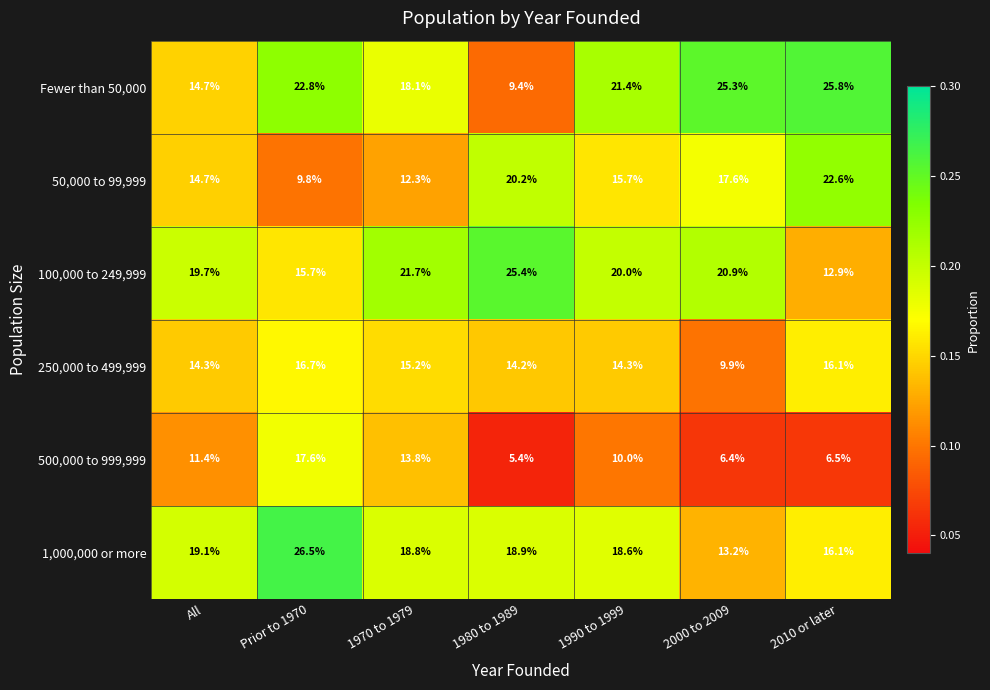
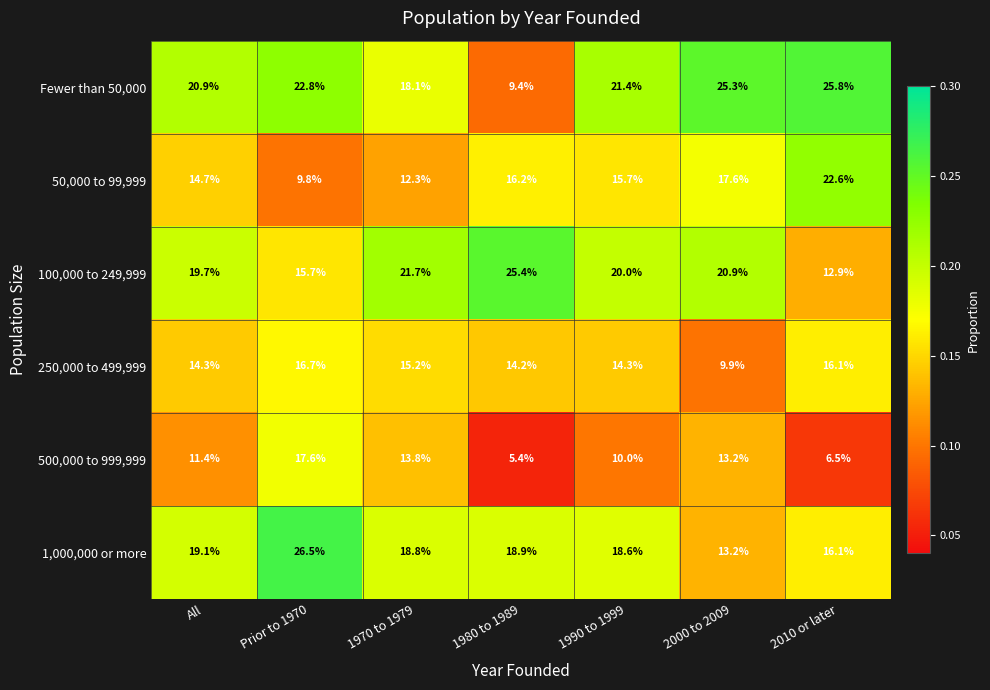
Fewer than 50,000, All: 14.7% -> 20.9%
50,000 to 99,999, 1980 to 1989: 20.2% -> 16.2%
500,000 to 999,999, 2000 to 2009: 6.4% -> 13.2%
